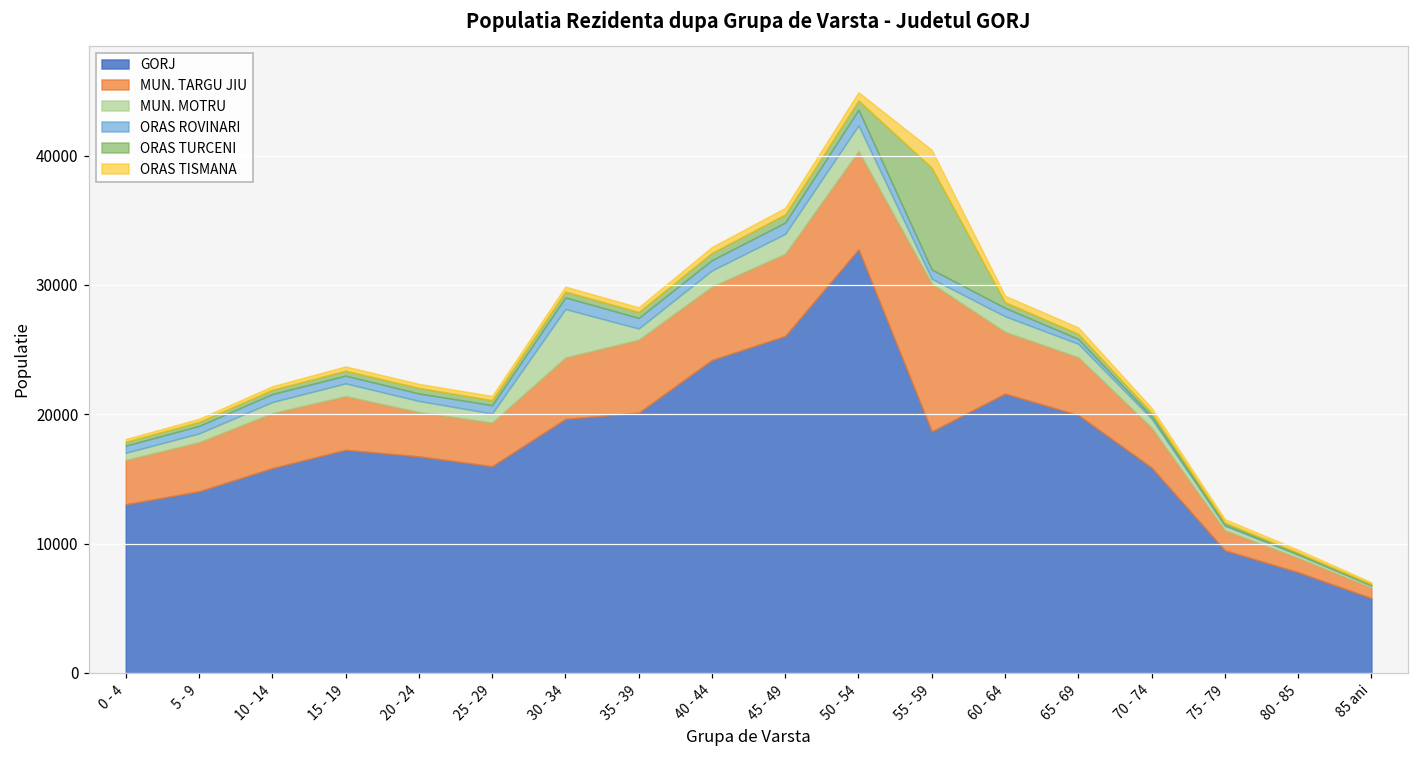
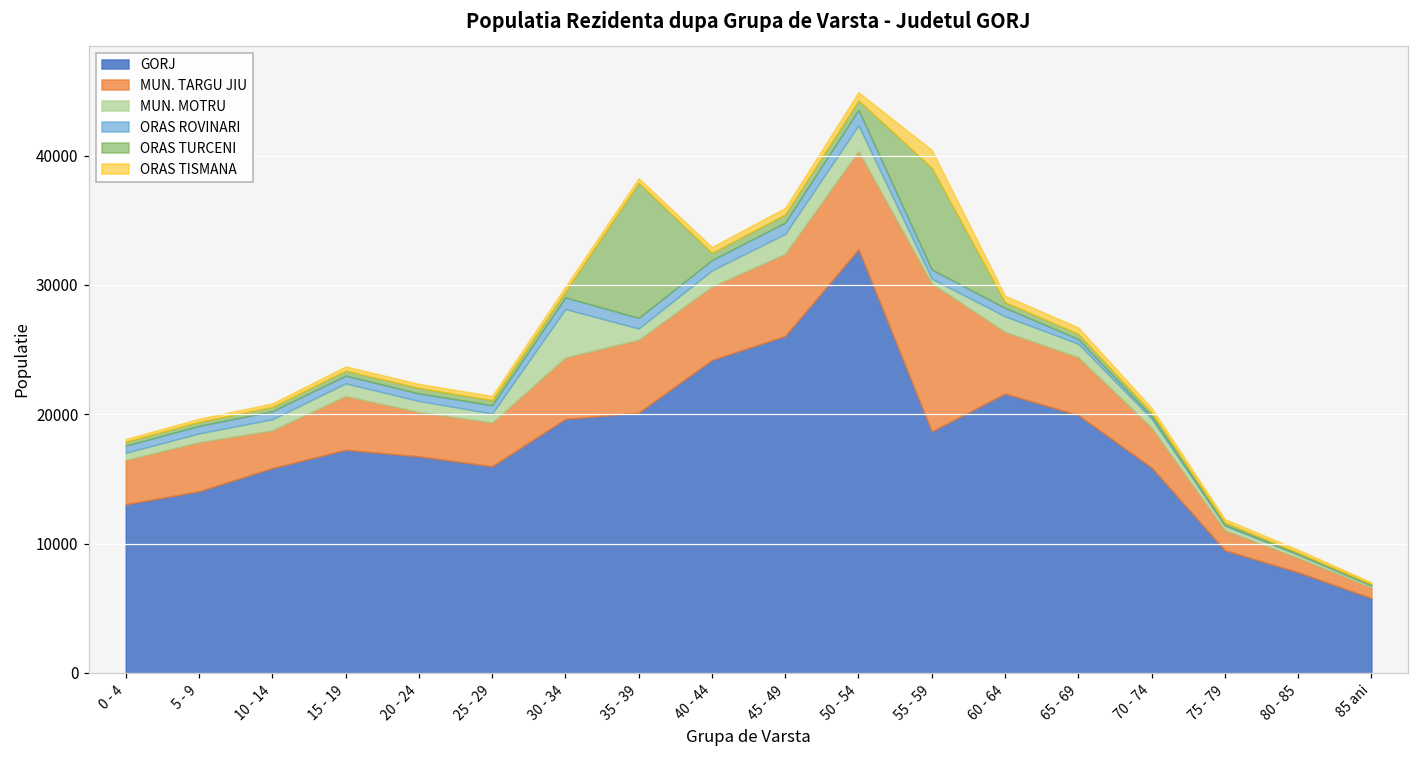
MUN. TARGU JIU, 10 - 14: 4300 -> 2900
ORAS TURCENI, 35 - 39: 500 -> 10400
